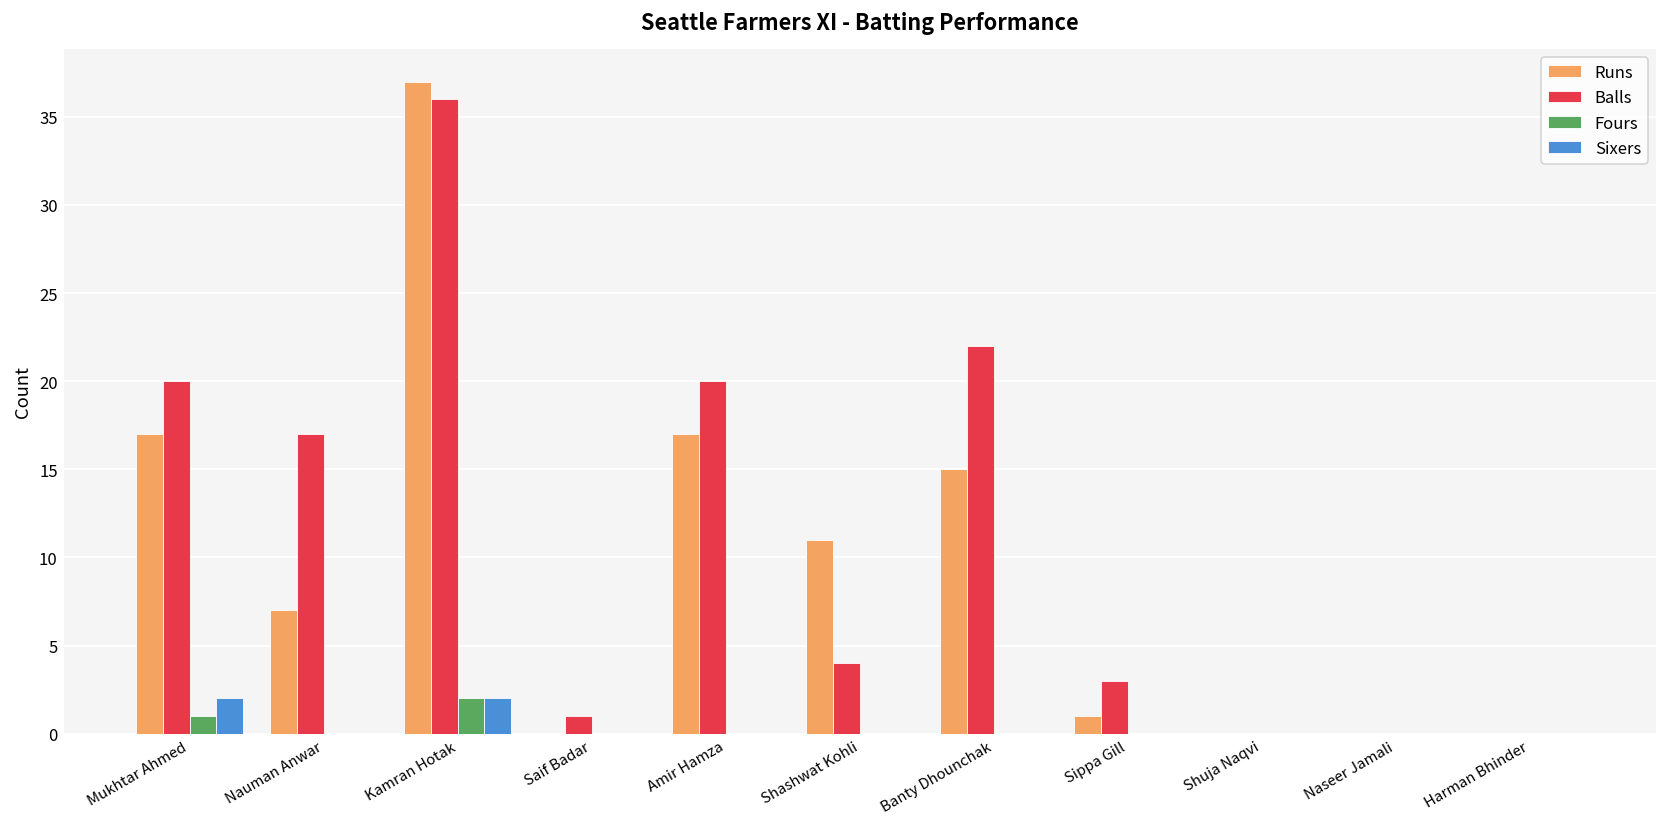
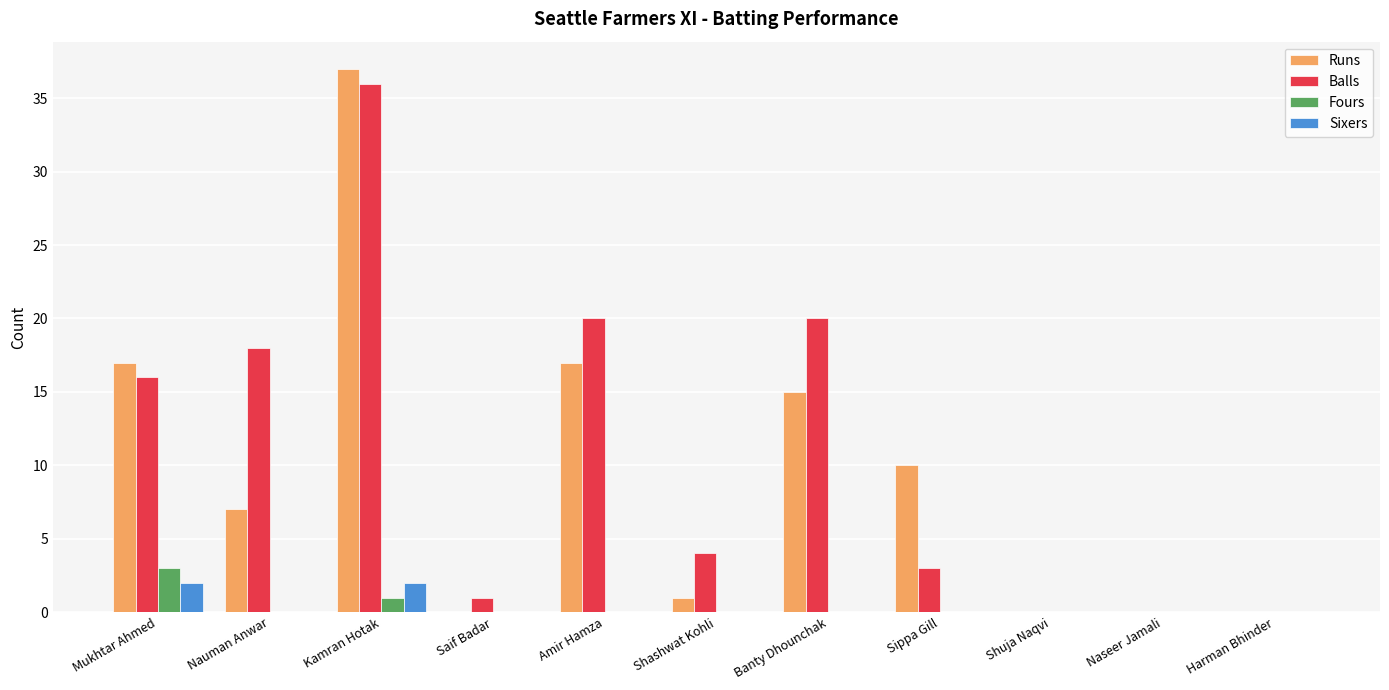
Balls, Mukhtar Ahmed: 20 -> 16
Fours, Mukhtar Ahmed: 1 -> 3
Balls, Nauman Anwar: 17 -> 18
Fours, Kamran Hotak: 2 -> 1
Runs, Shashwat Kohli: 11 -> 1
Balls, Banty Dhounchak: 22 -> 20
Runs, Sippa Gill: 1 -> 10
